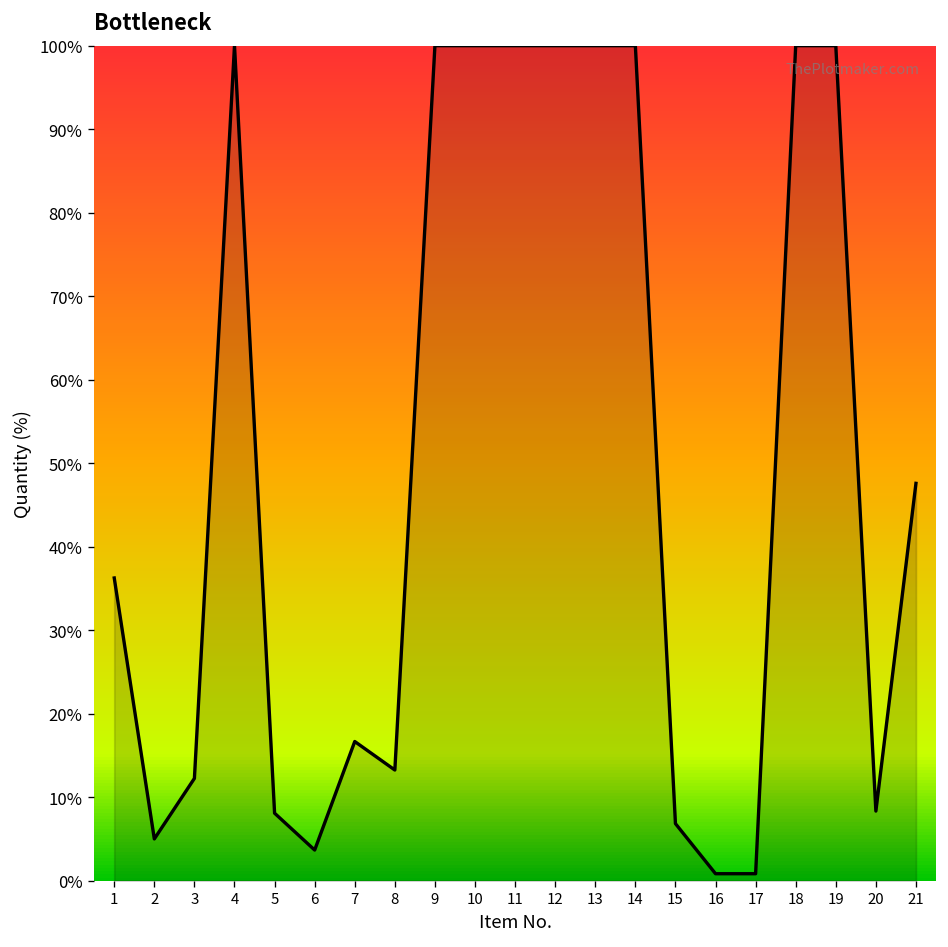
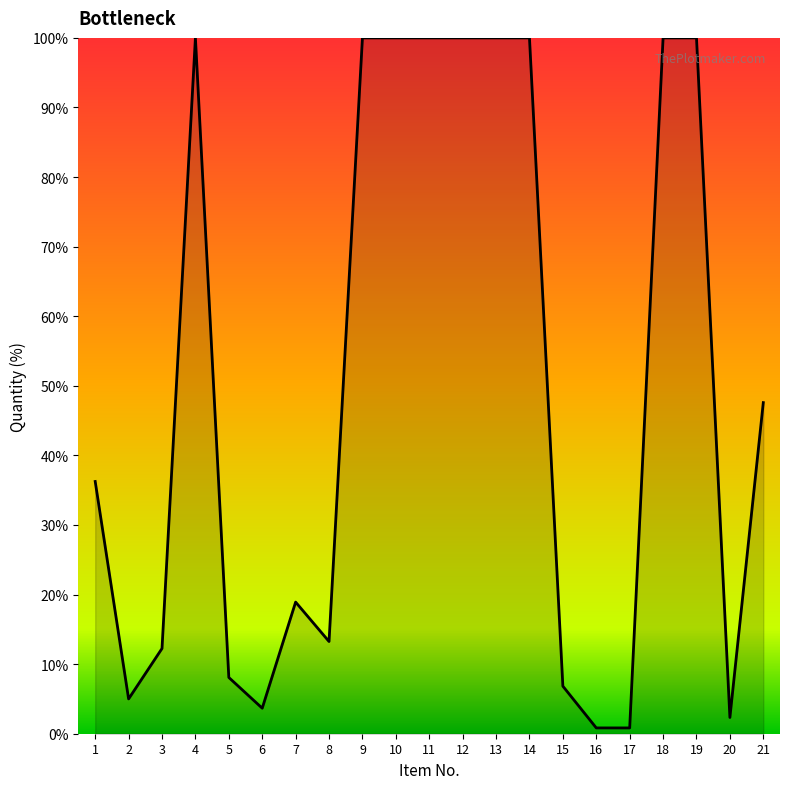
7: 17% -> 19%
20: 8% -> 2%
